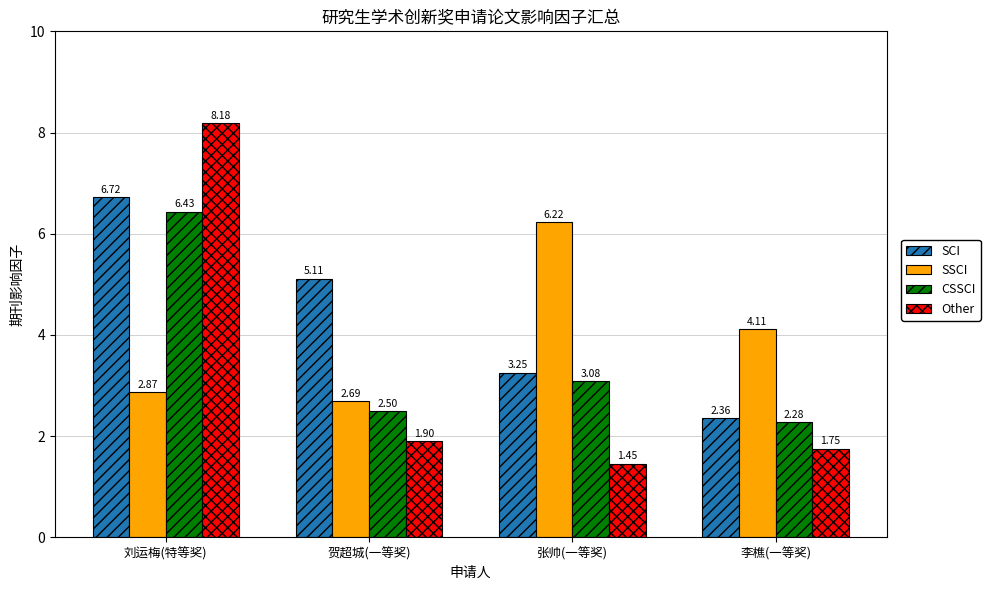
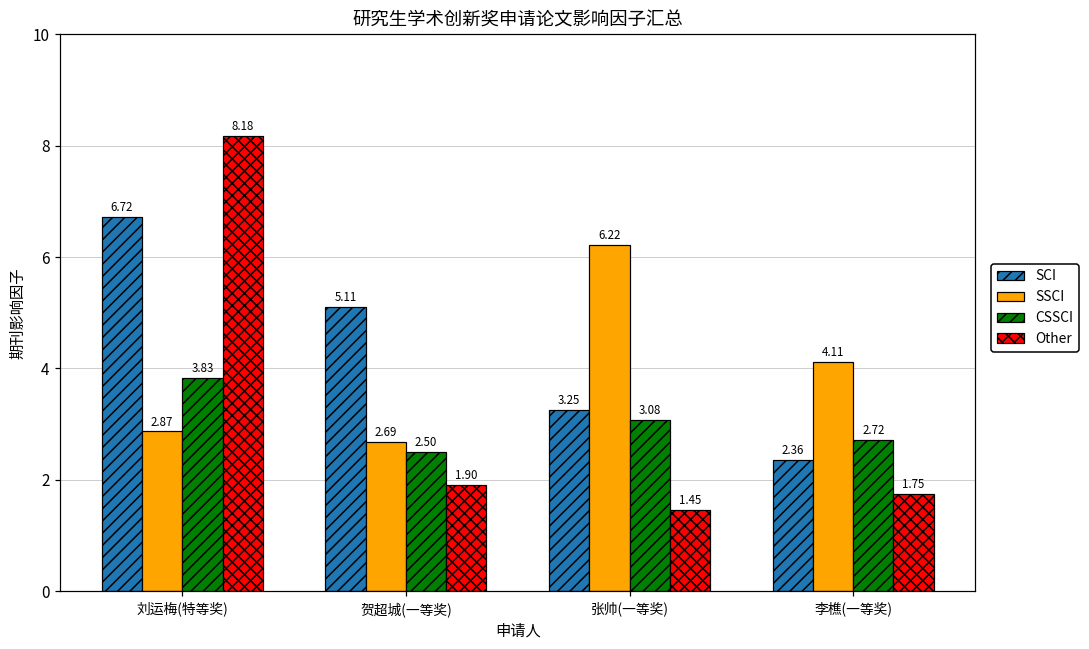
CSSCI, 刘运梅(特等奖): 6.43 -> 3.83
CSSCI, 李樵(一等奖): 2.28 -> 2.72
